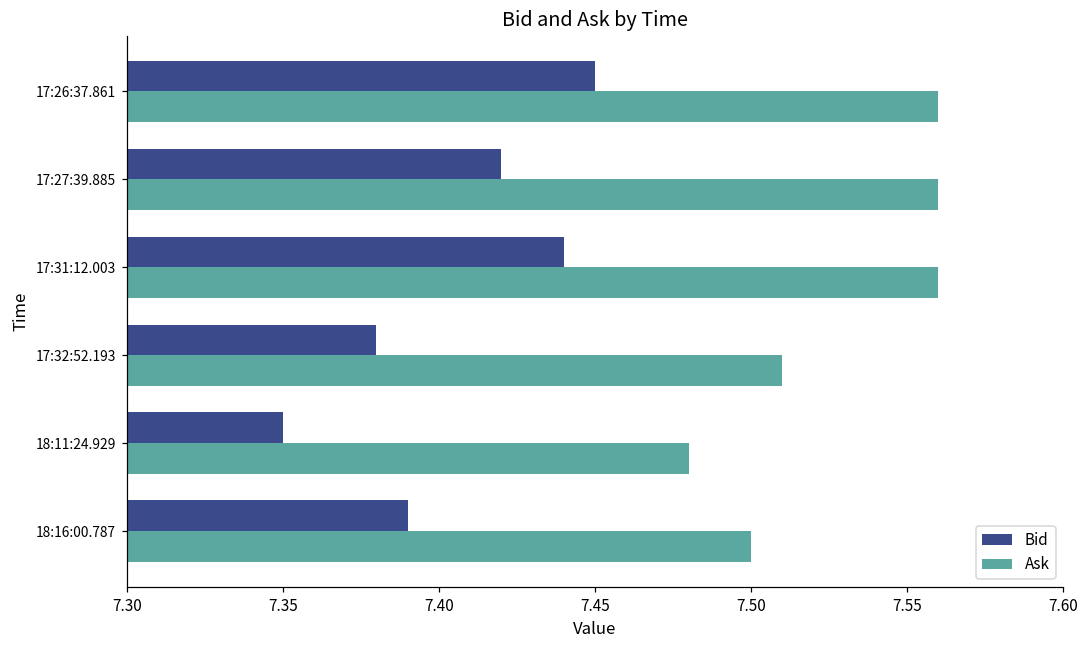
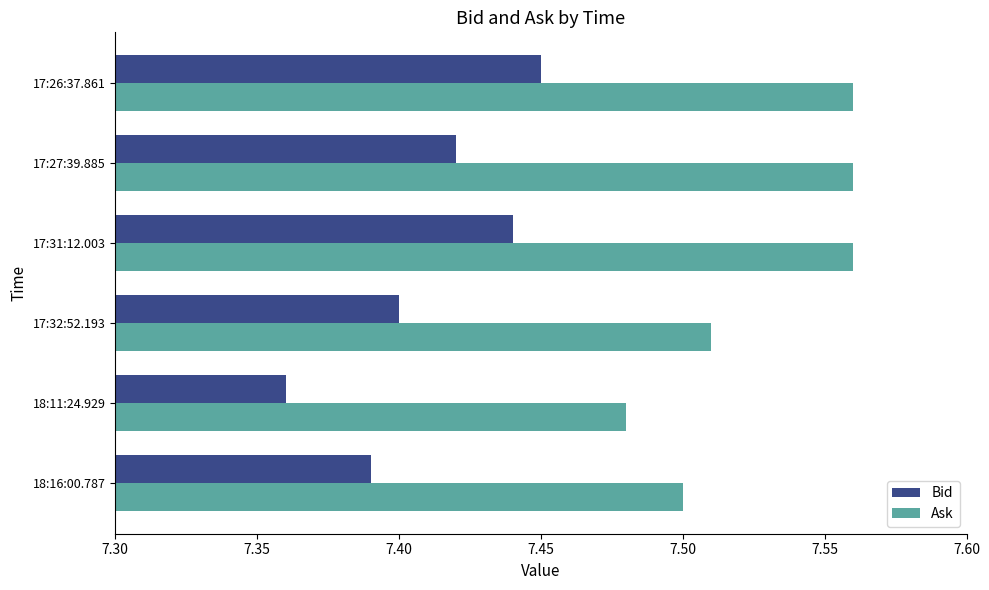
Bid, 17:32:52.193: 7.38 -> 7.40
Bid, 18:11:24.929: 7.35 -> 7.36
